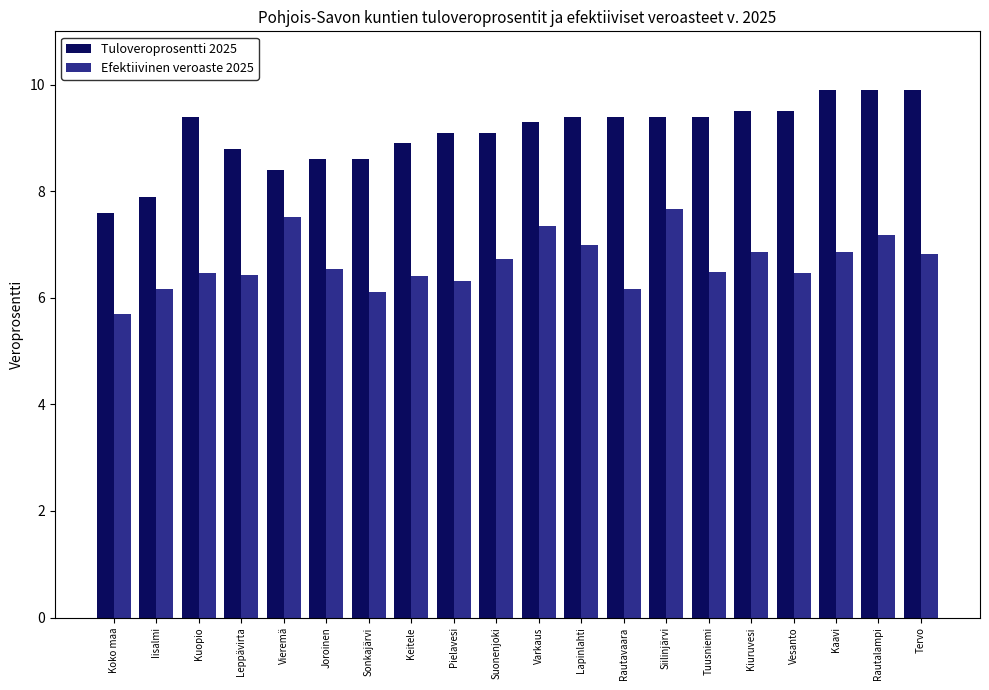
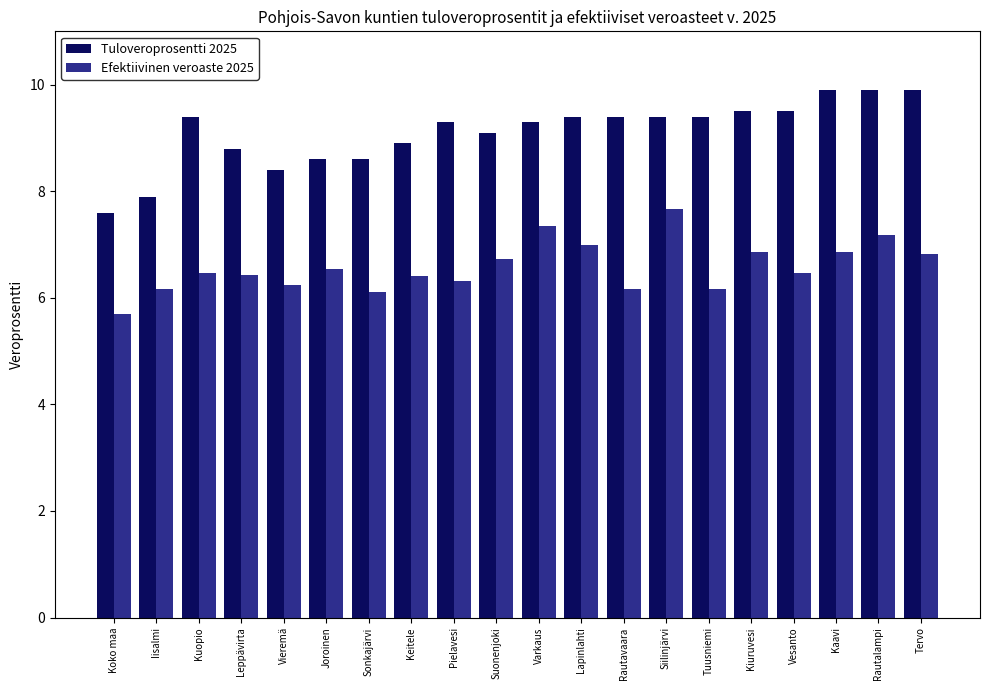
Efektiivinen veroaste 2025, Vieremä: 7.5 -> 6.2
Tuloveroprosentti 2025, Pielavesi: 9.1 -> 9.3
Efektiivinen veroaste 2025, Tuusniemi: 6.5 -> 6.2
